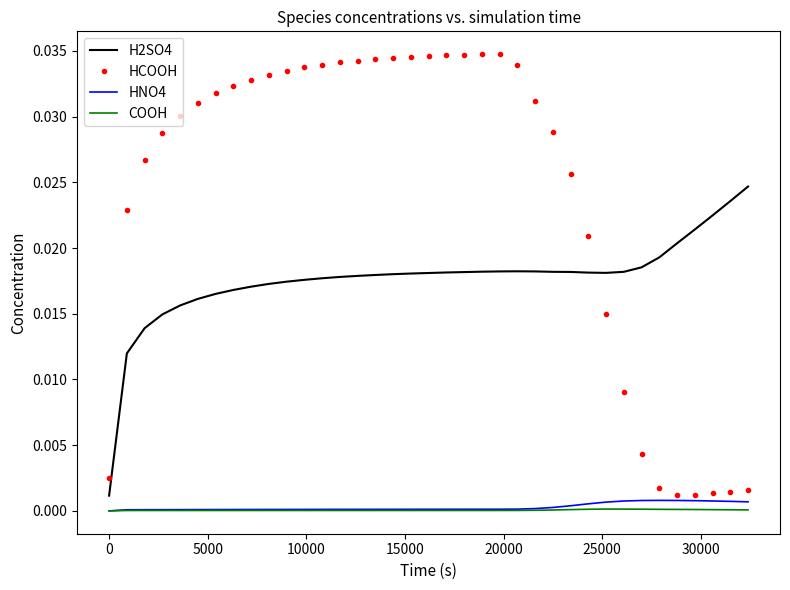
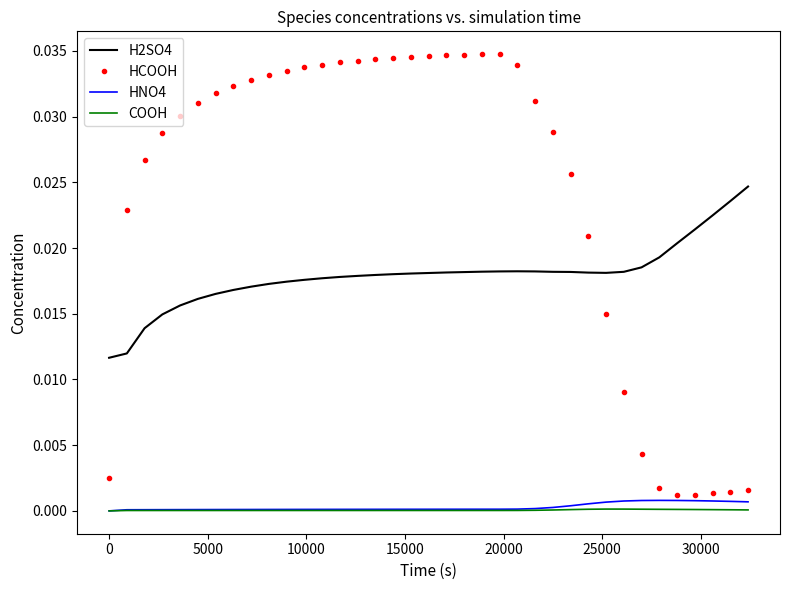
H2SO4, 0: 0.0012 -> 0.0117
